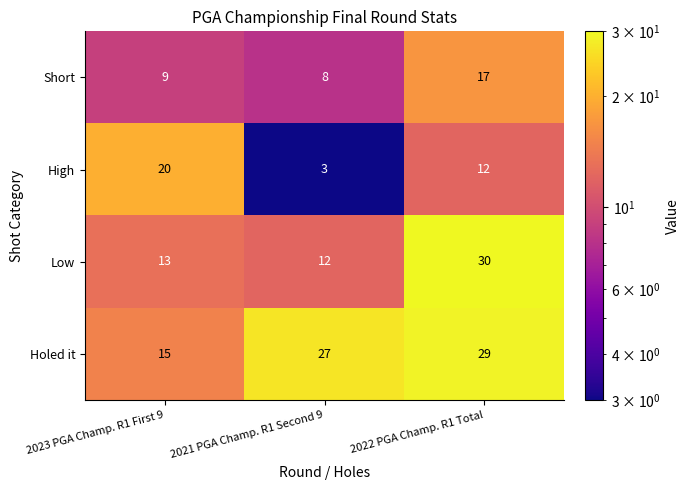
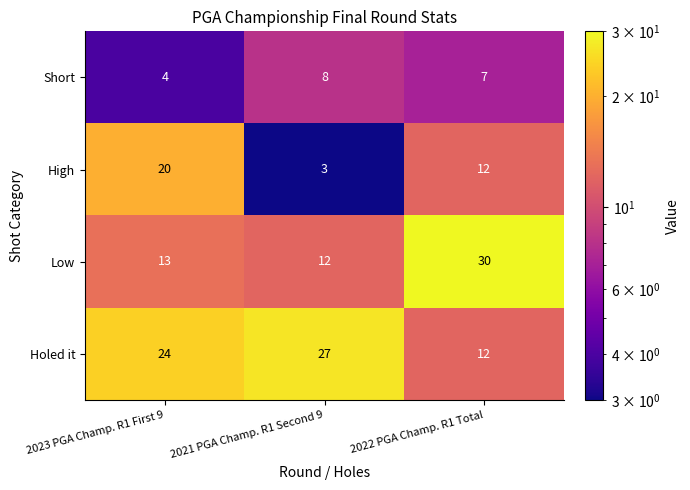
Short, 2023 PGA Champ. R1 First 9: 9 -> 4
Short, 2022 PGA Champ. R1 Total: 17 -> 7
Holed it, 2023 PGA Champ. R1 First 9: 15 -> 24
Holed it, 2022 PGA Champ. R1 Total: 29 -> 12
